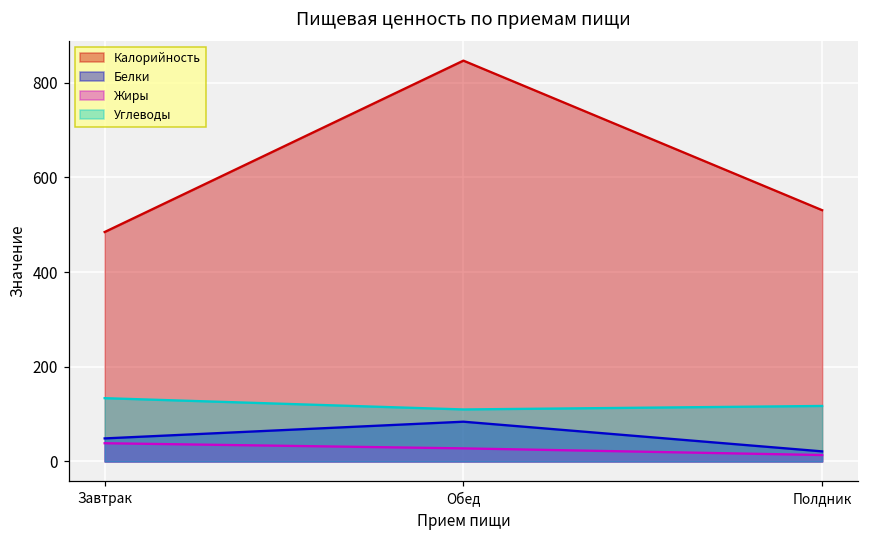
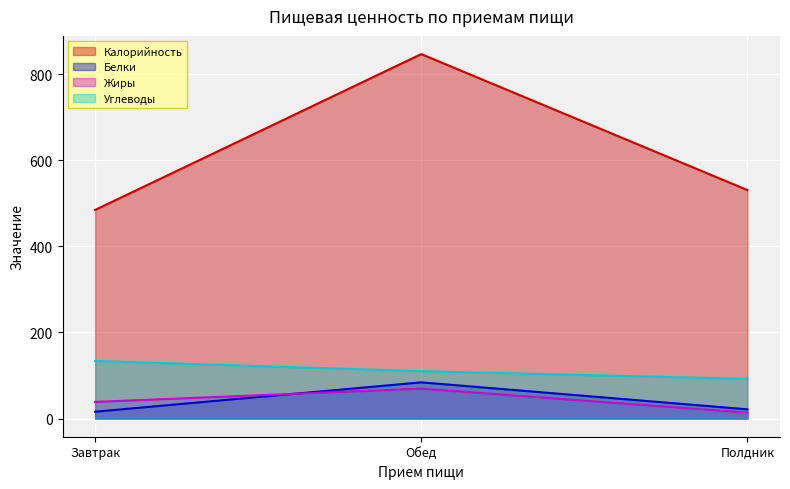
Белки, Завтрак: 50 -> 20
Жиры, Обед: 30 -> 70
Углеводы, Полдник: 120 -> 90
